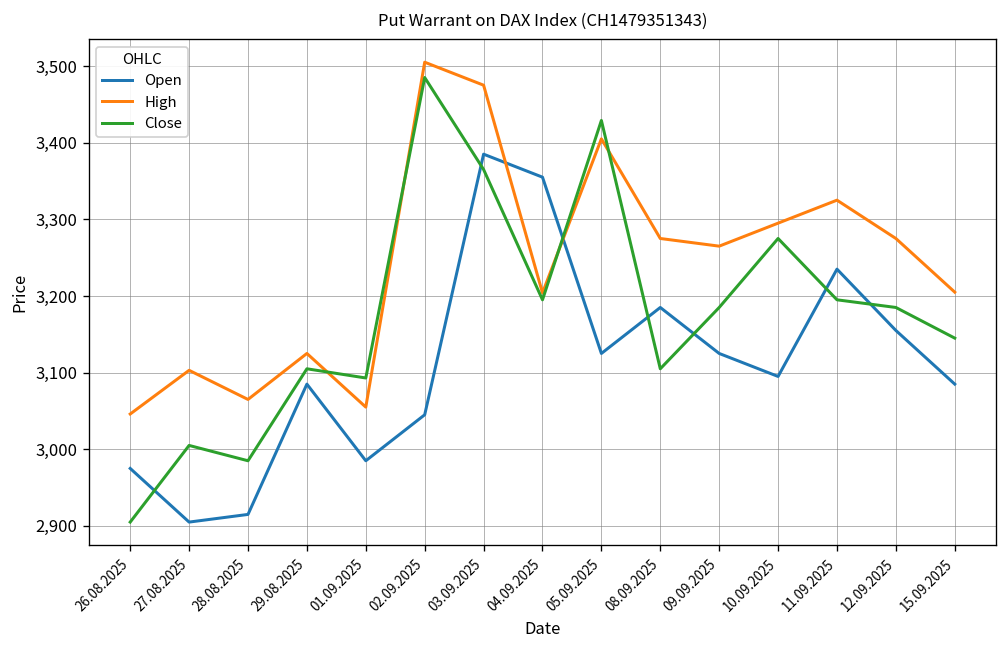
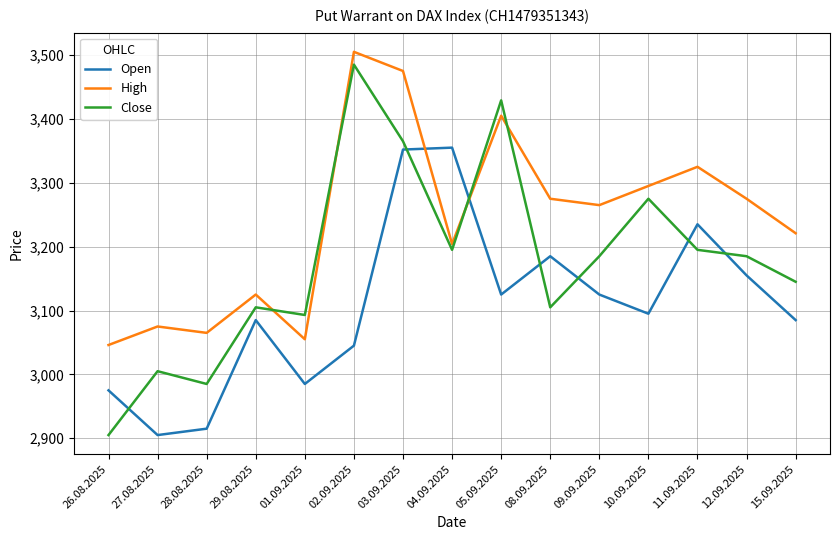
High, 27.08.2025: 3,100 -> 3,080
Open, 03.09.2025: 3,390 -> 3,350
High, 15.09.2025: 3,210 -> 3,220
